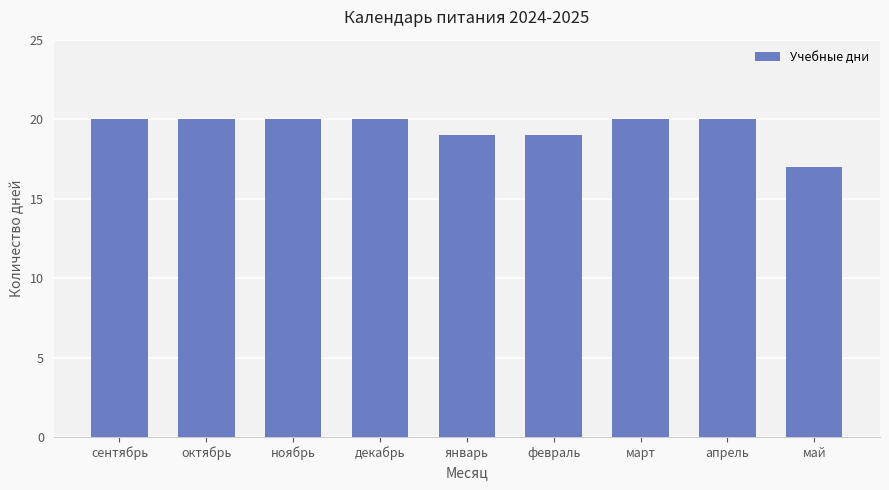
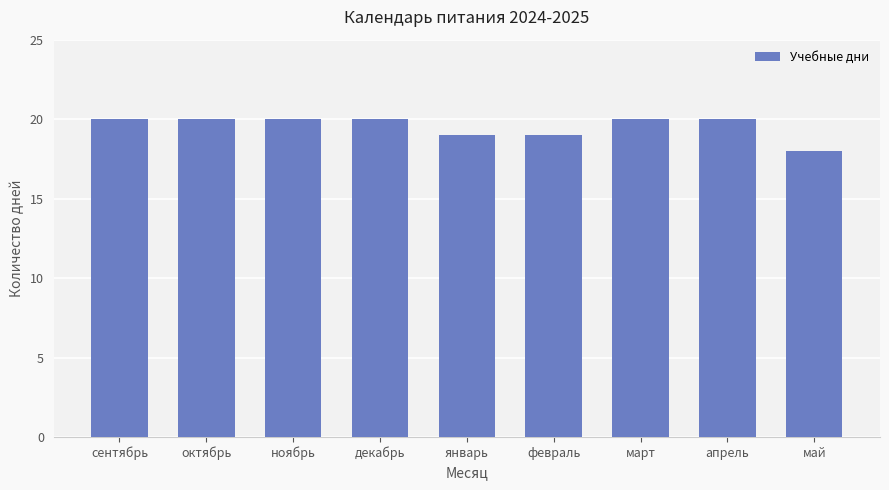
май: 17 -> 18
